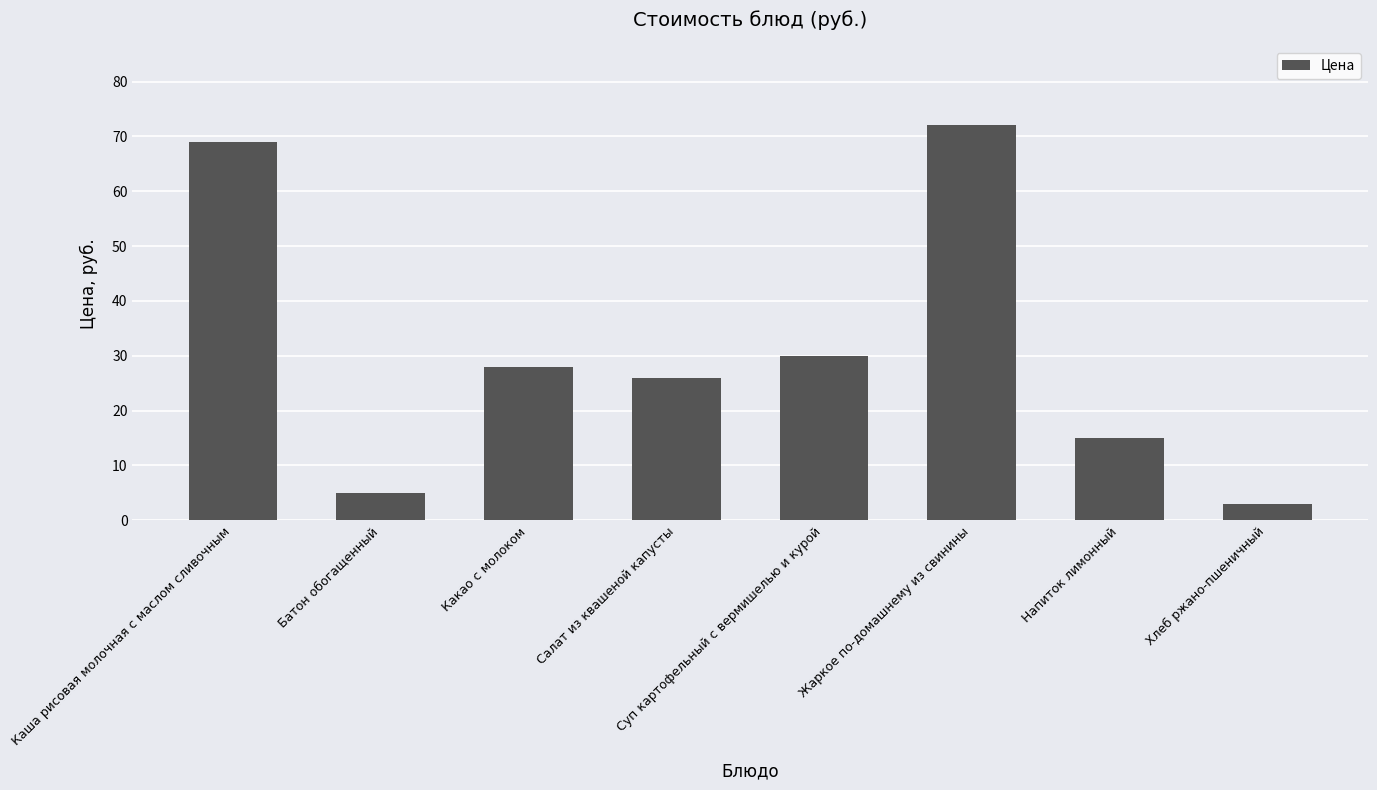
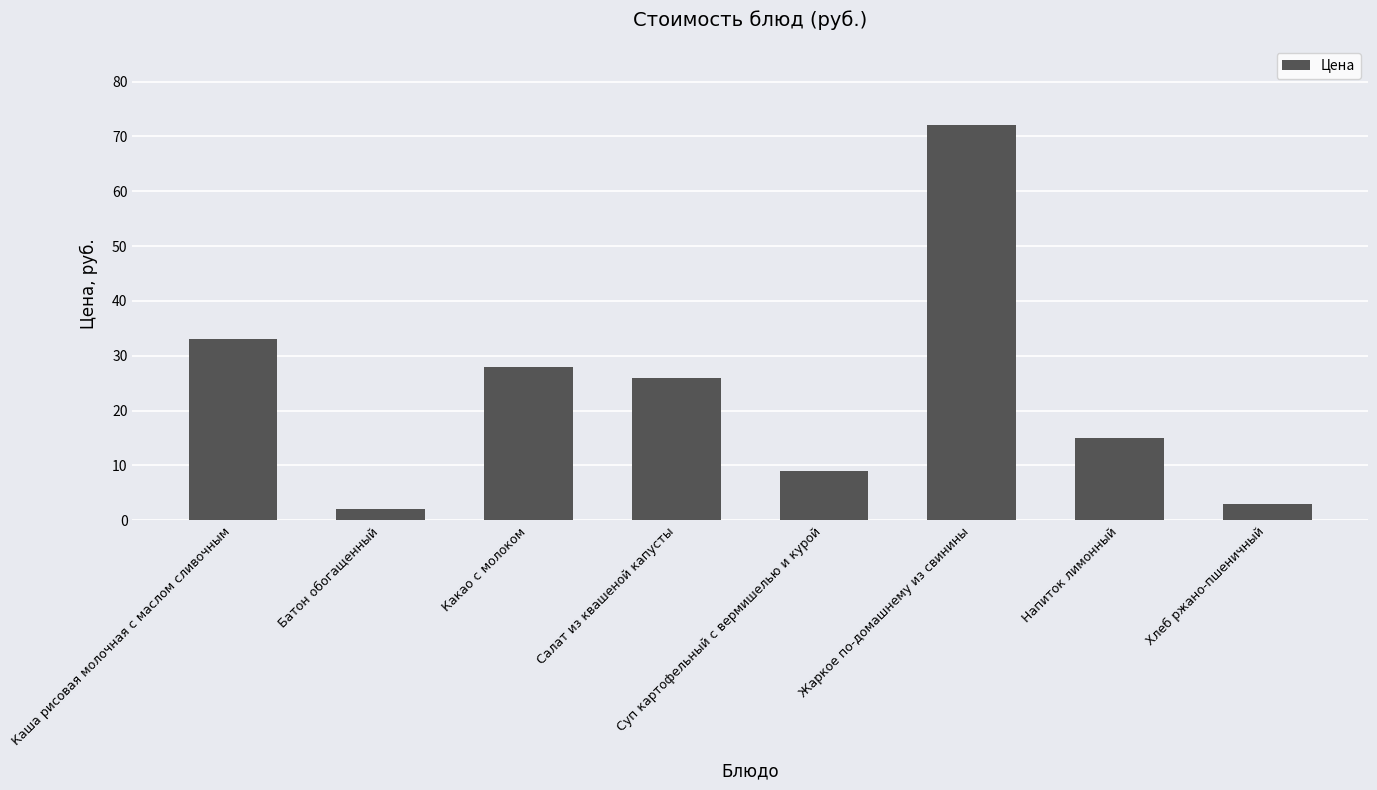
Каша рисовая молочная с маслом сливочным: 69 -> 33
Батон обогащенный: 5 -> 2
Суп картофельный с вермишелью и курой: 30 -> 9
